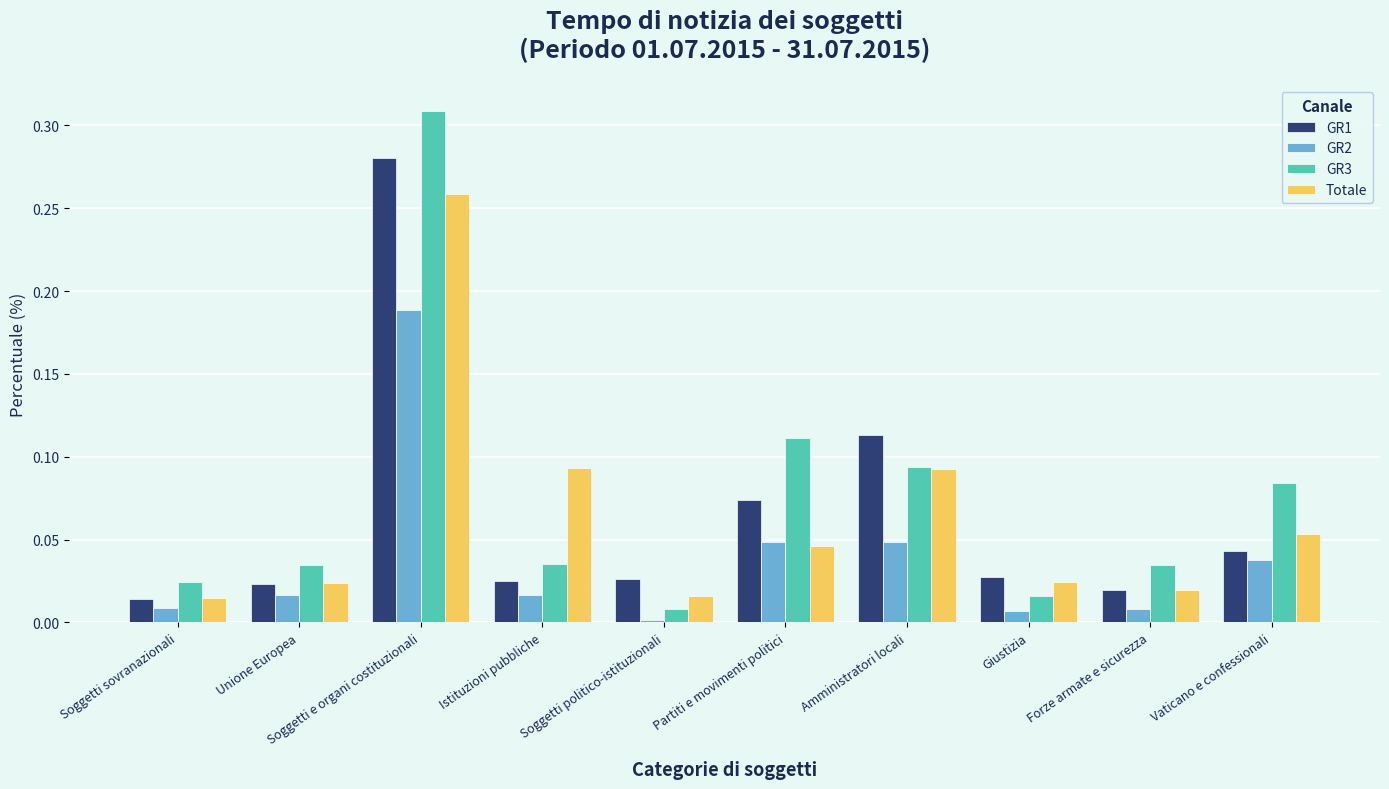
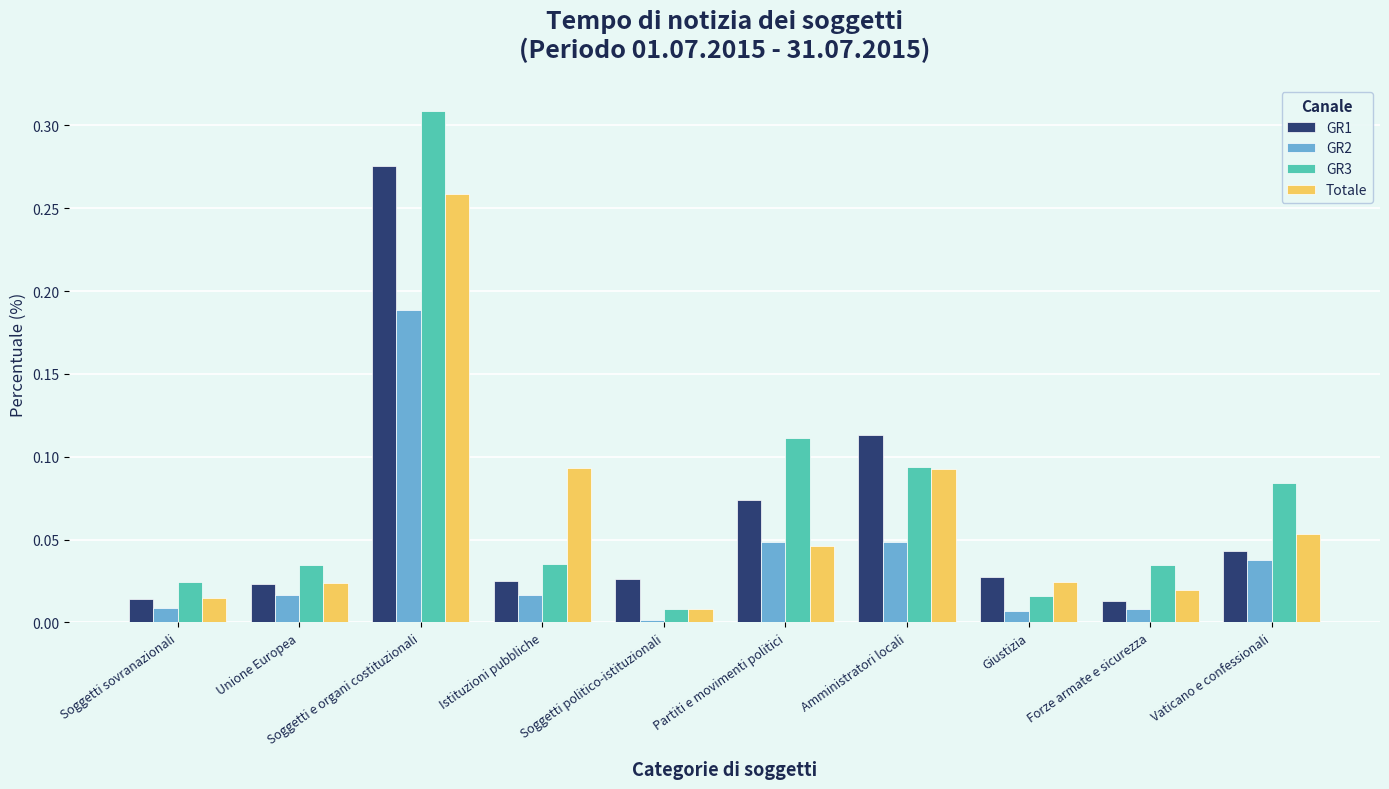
GR1, Soggetti e organi costituzionali: 0.280 -> 0.275
Totale, Soggetti politico-istituzionali: 0.016 -> 0.008
GR1, Forze armate e sicurezza: 0.020 -> 0.013
